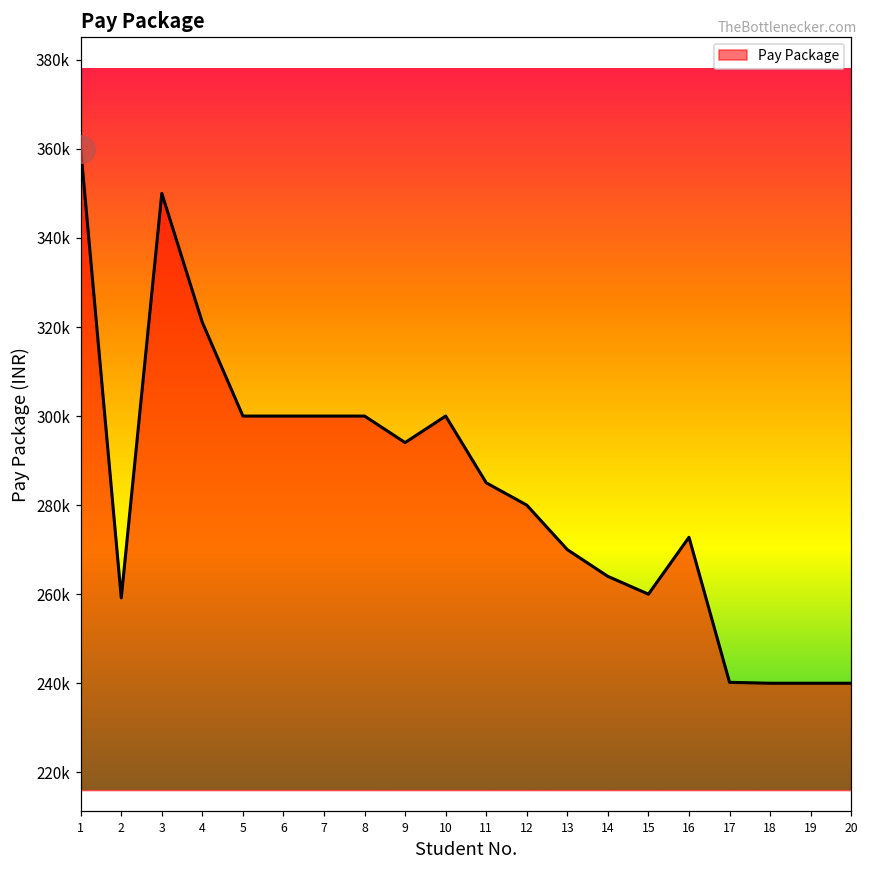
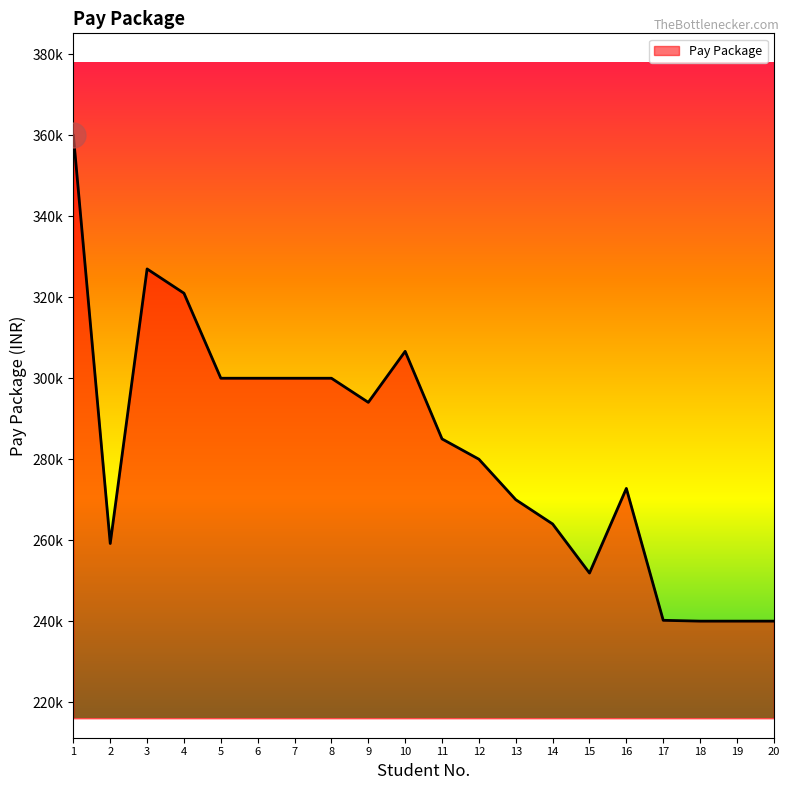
Pay Package, 3: 350000 -> 327000
Pay Package, 10: 300000 -> 307000
Pay Package, 15: 260000 -> 252000
